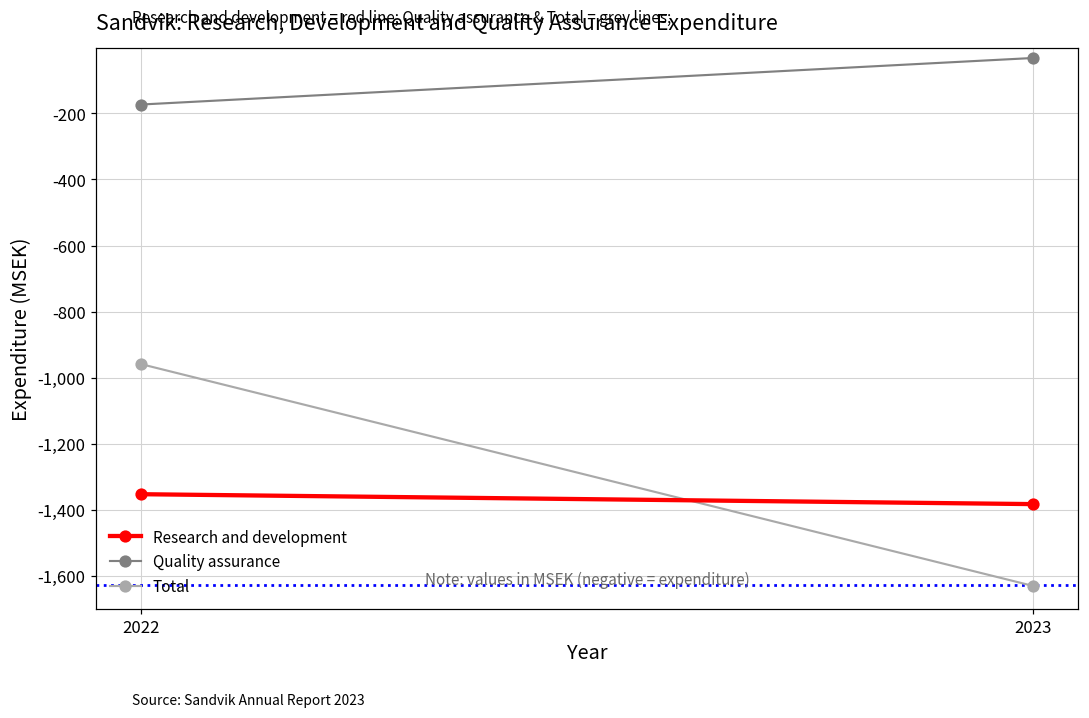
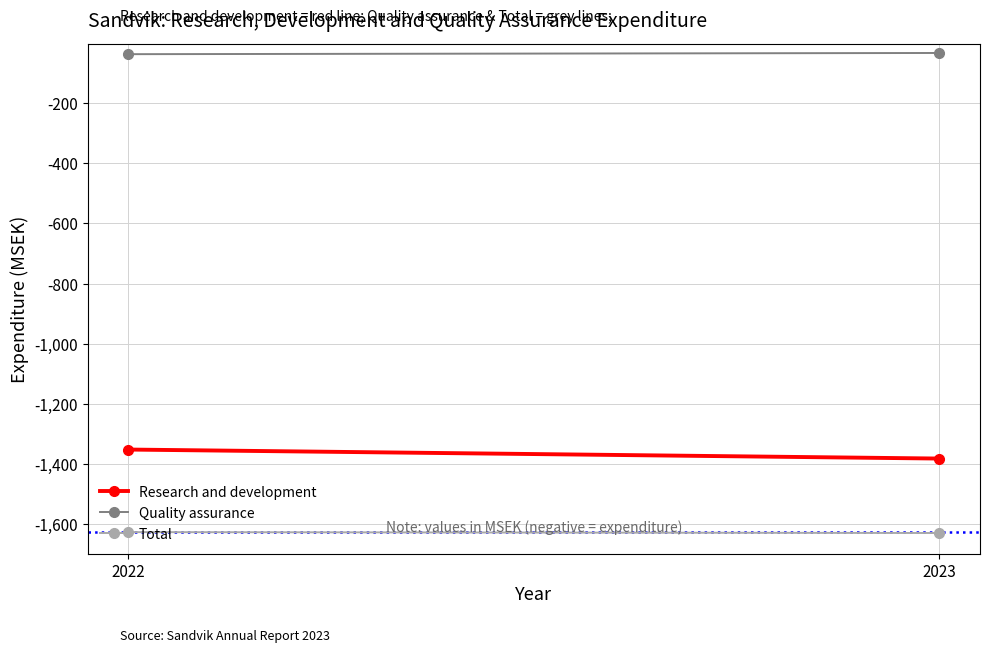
Quality assurance, 2022: -170 -> -40
Total, 2022: -960 -> -1,630
